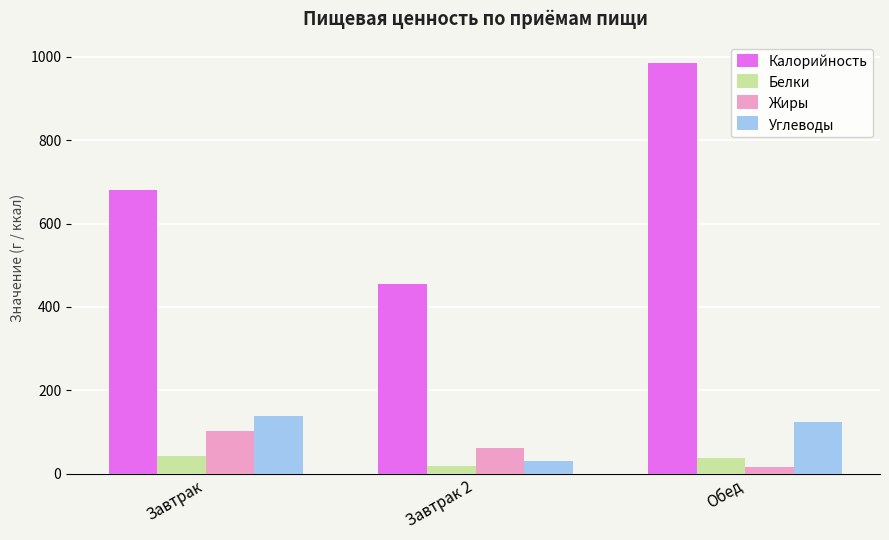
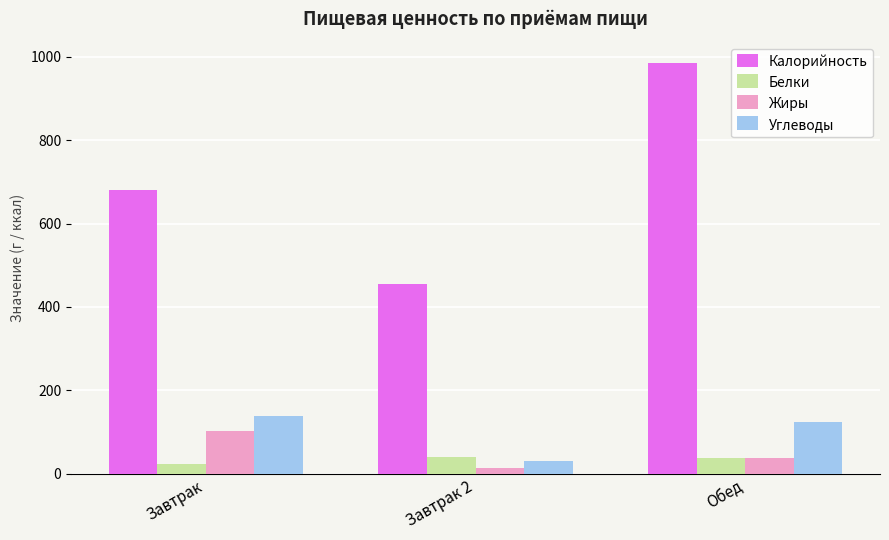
Белки, Завтрак: 40 -> 20
Белки, Завтрак 2: 20 -> 40
Жиры, Завтрак 2: 60 -> 20
Жиры, Обед: 20 -> 40
